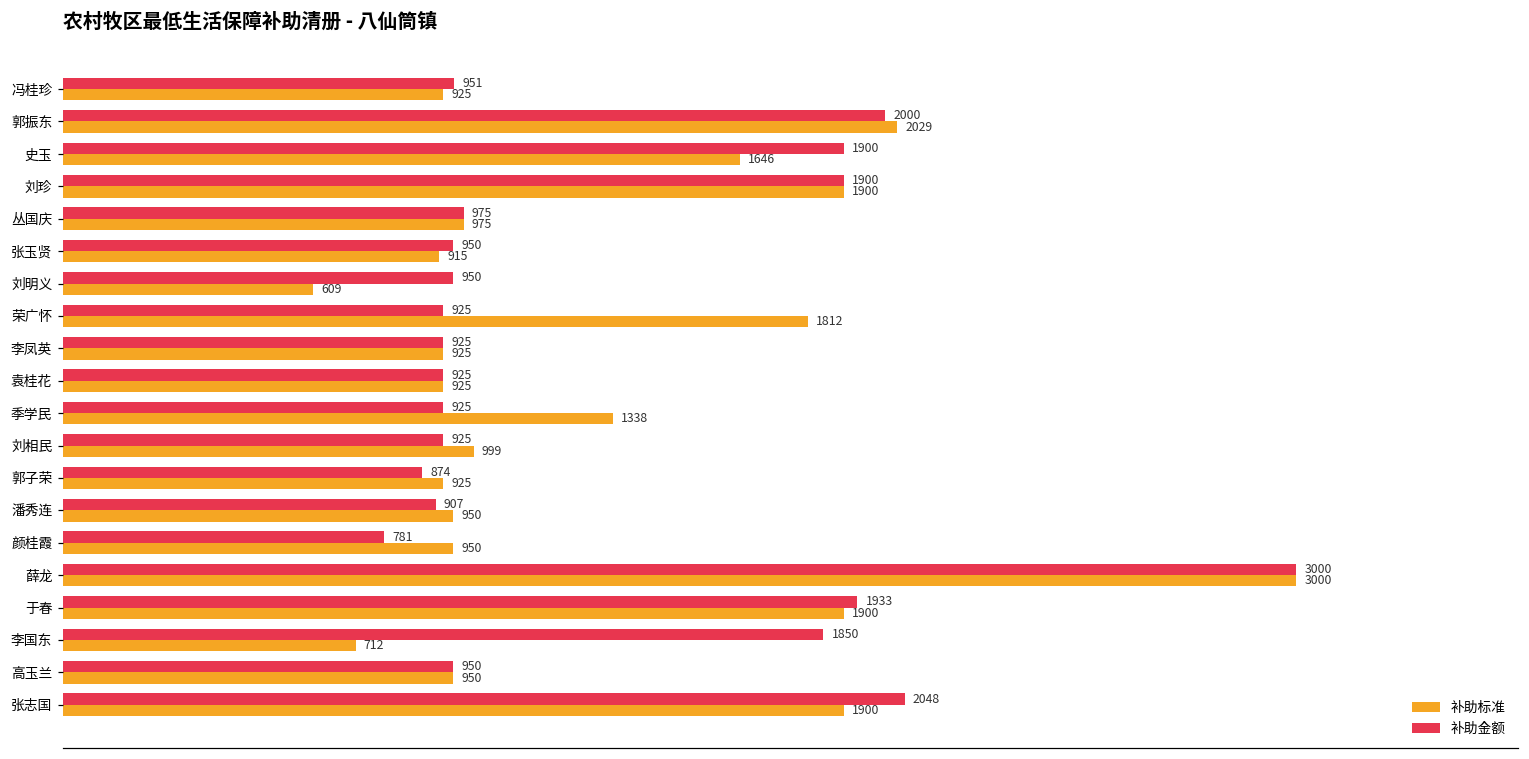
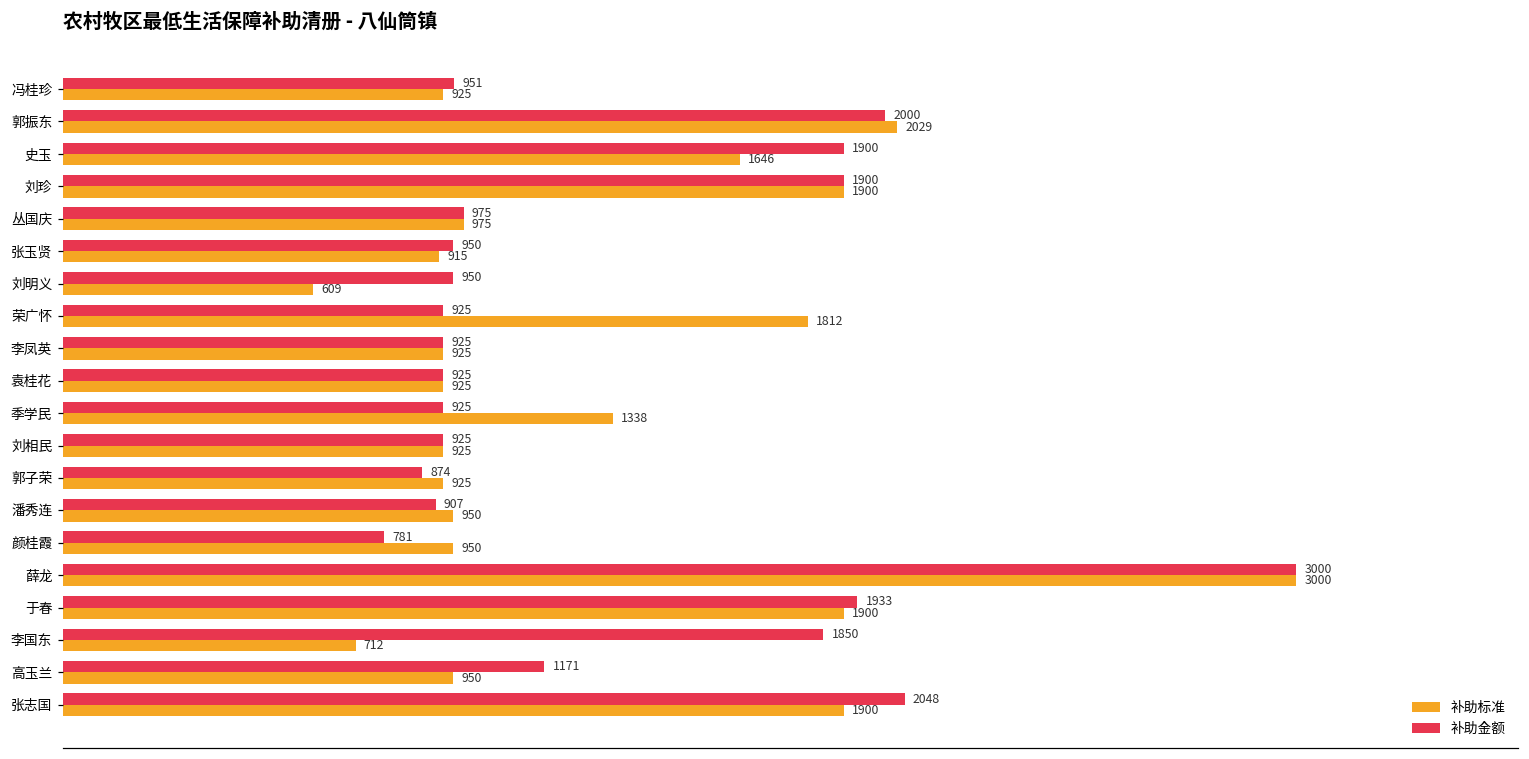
补助标准, 刘相民: 999 -> 925
补助金额, 高玉兰: 950 -> 1171
